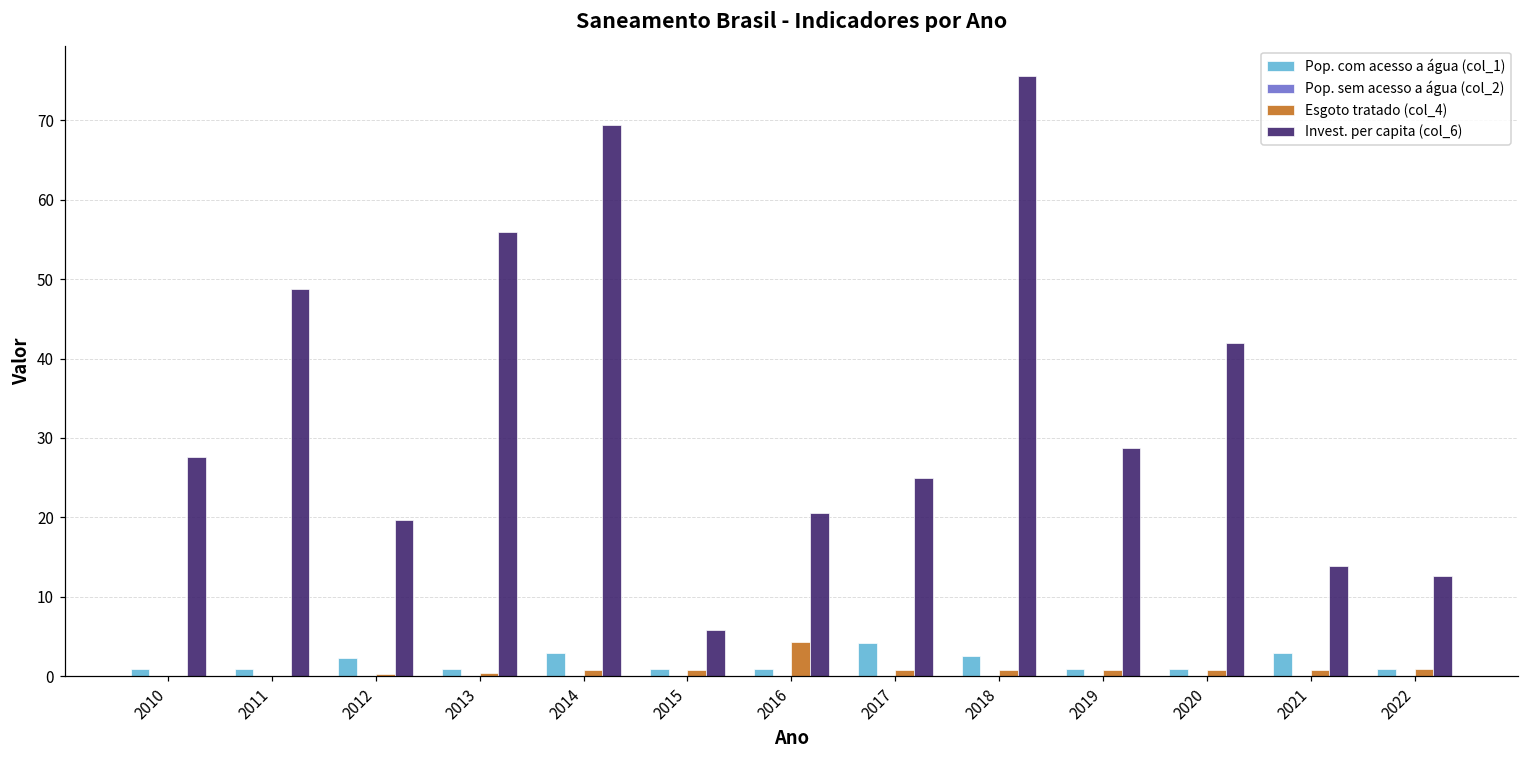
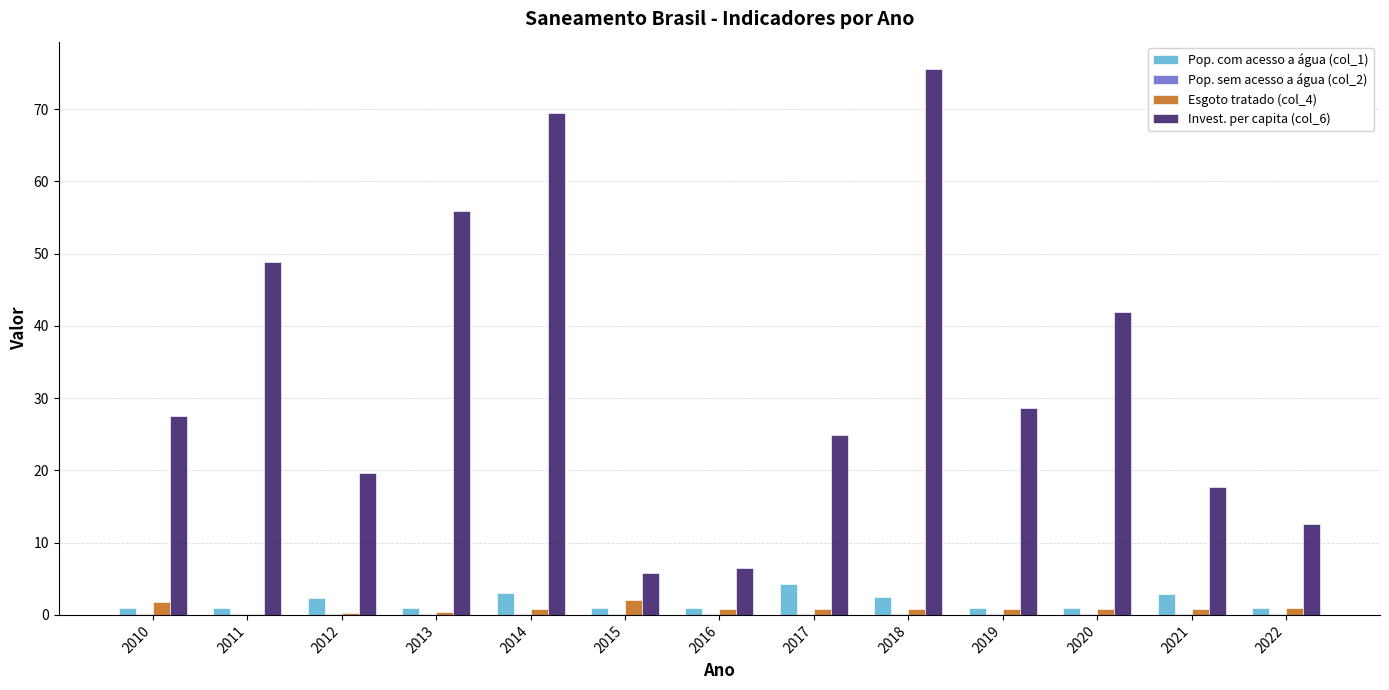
Esgoto tratado (col_4), 2010: 0 -> 2
Esgoto tratado (col_4), 2015: 1 -> 2
Esgoto tratado (col_4), 2016: 4 -> 1
Invest. per capita (col_6), 2016: 21 -> 7
Invest. per capita (col_6), 2021: 14 -> 18
